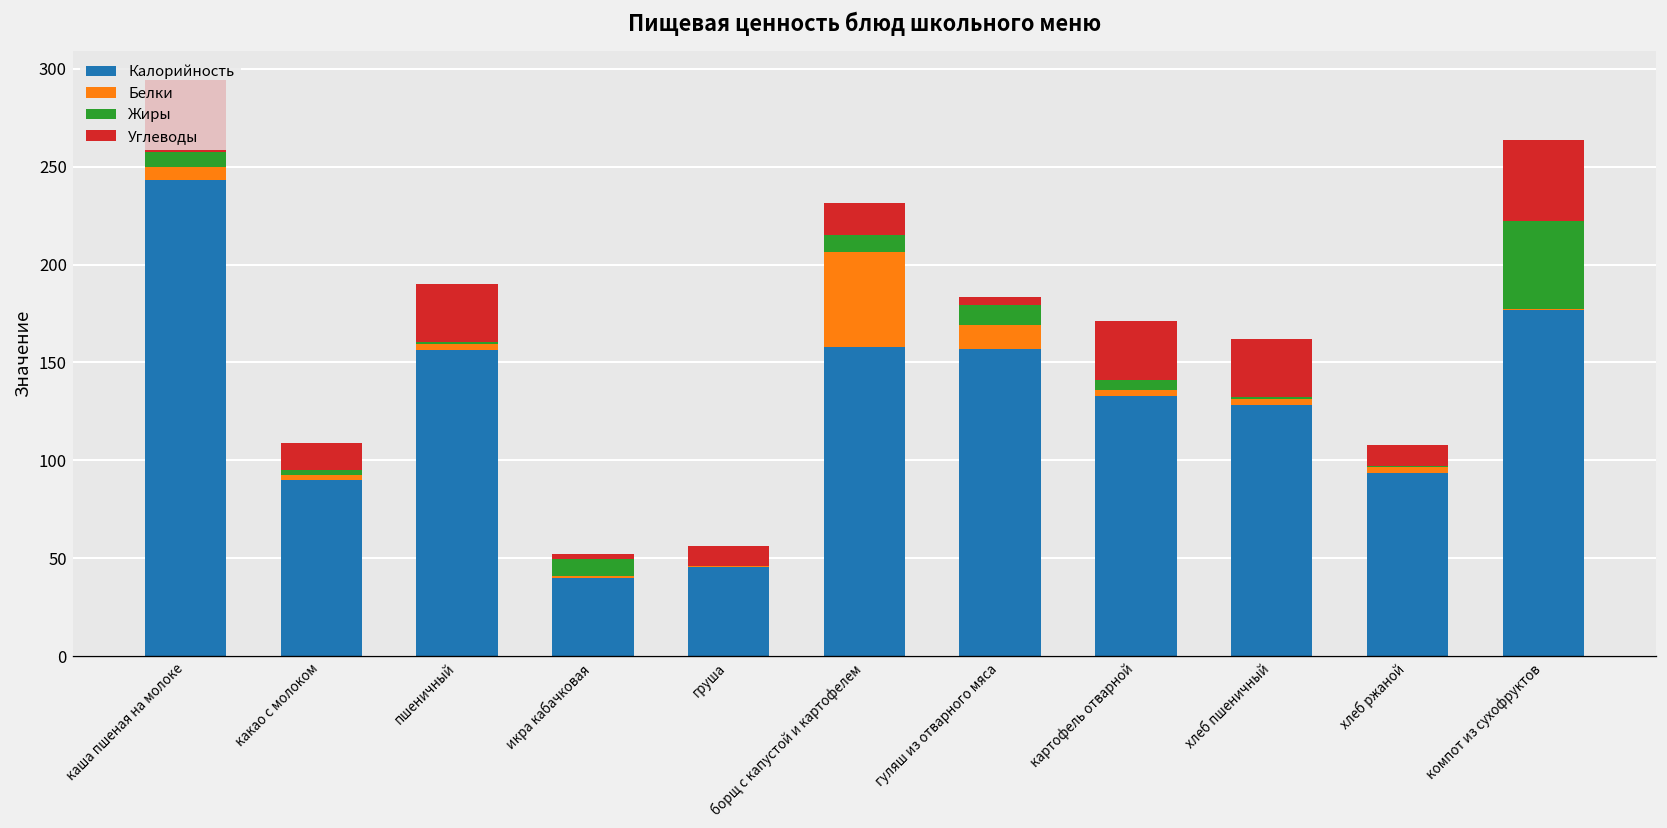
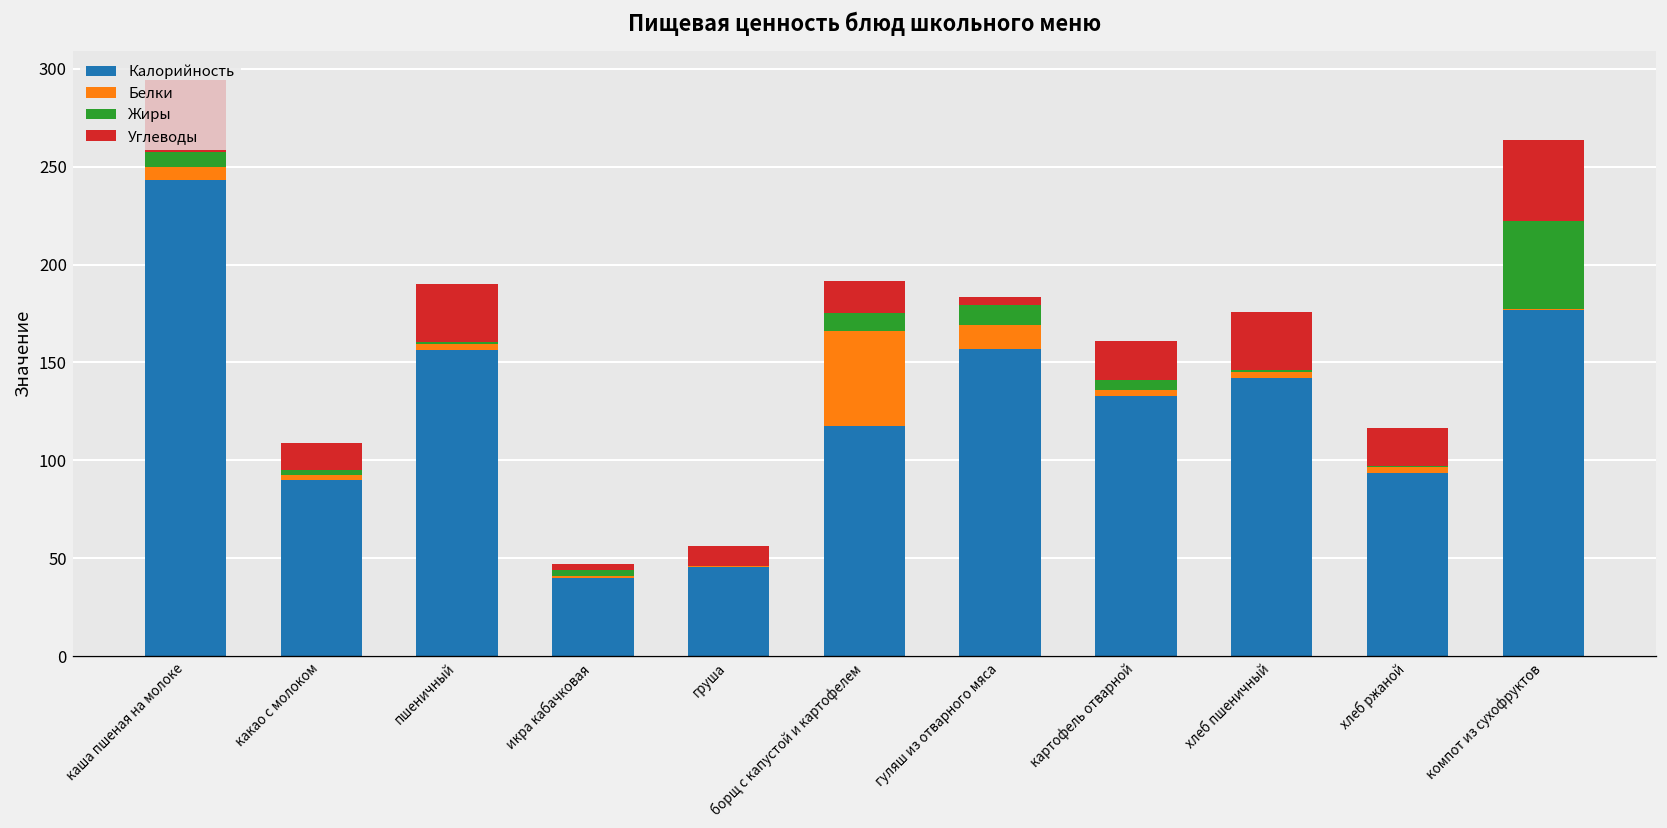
Жиры, икра кабачковая: 9 -> 3
Калорийность, борщ с капустой и картофелем: 158 -> 118
Углеводы, картофель отварной: 30 -> 20
Калорийность, хлеб пшеничный: 128 -> 142
Углеводы, хлеб ржаной: 11 -> 19
